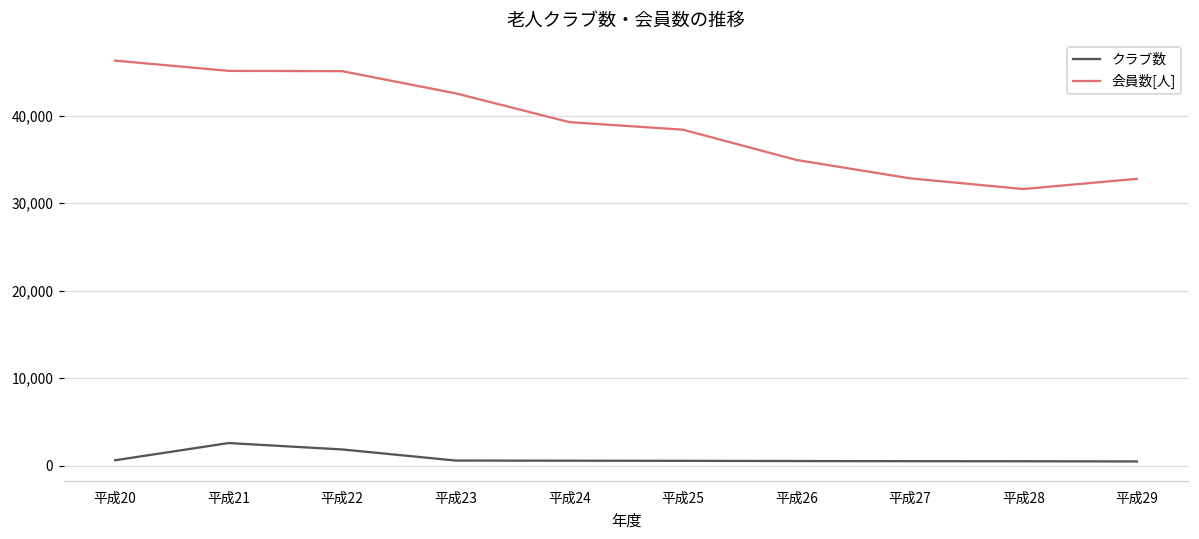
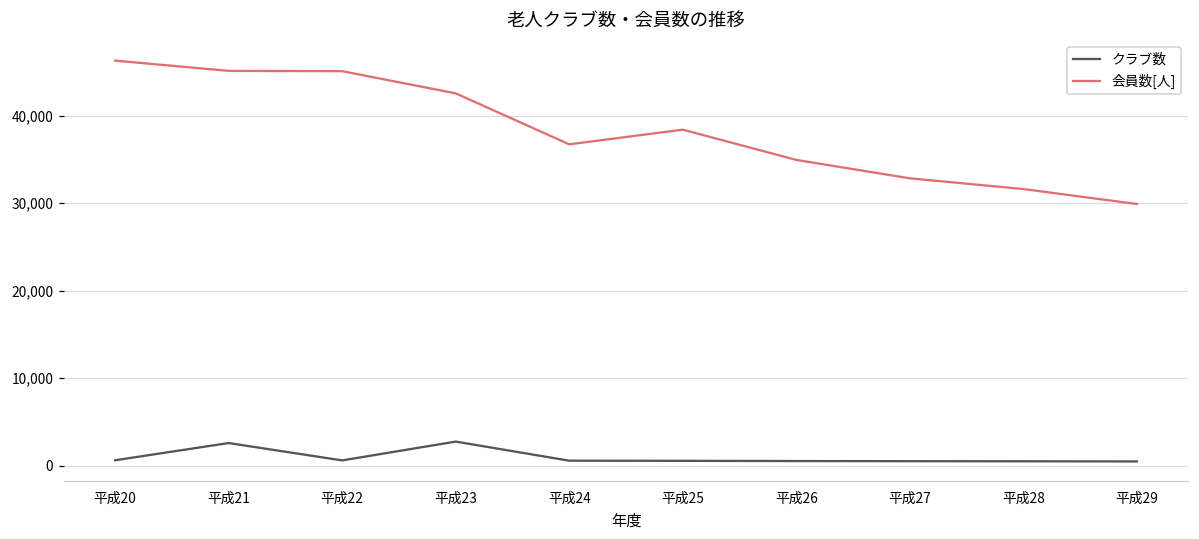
クラブ数, 平成22: 2,000 -> 1,000
クラブ数, 平成23: 1,000 -> 3,000
会員数[人], 平成24: 39,000 -> 37,000
会員数[人], 平成29: 33,000 -> 30,000
